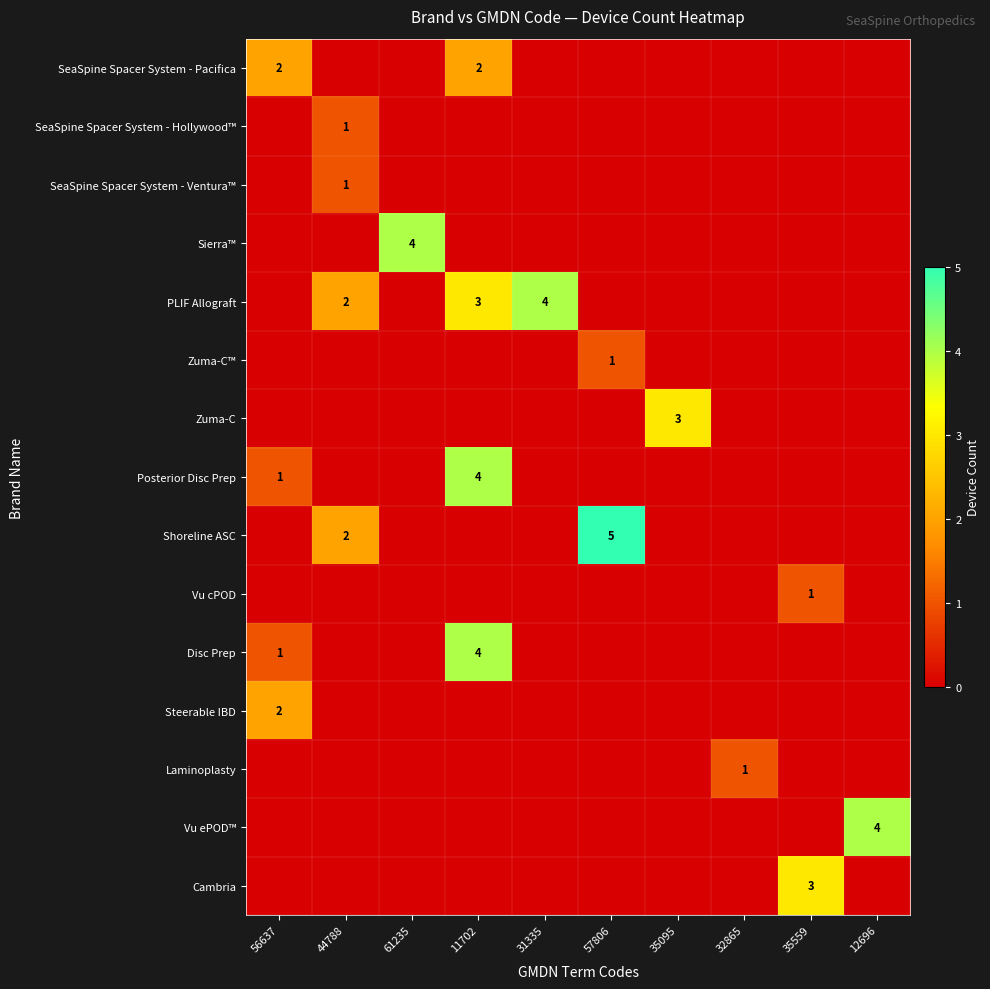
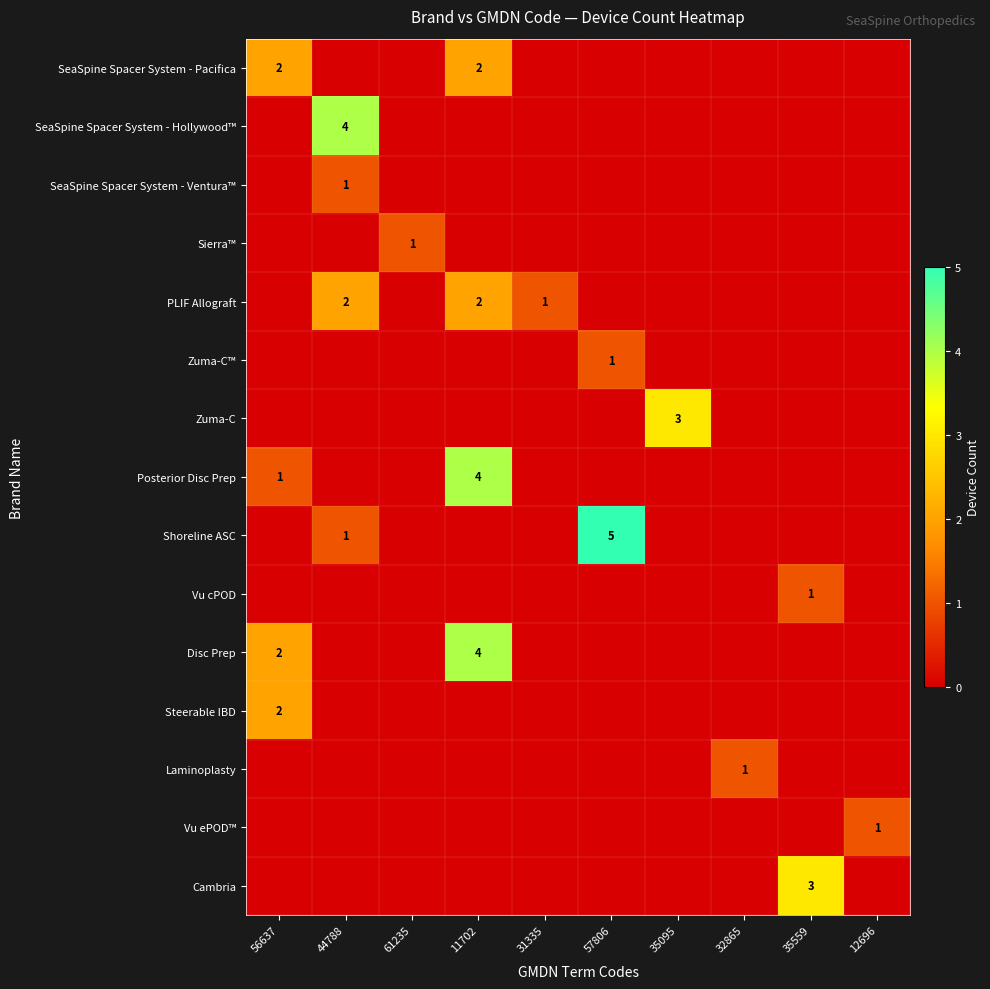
SeaSpine Spacer System - Hollywood™, 44788: 1 -> 4
Sierra™, 61235: 4 -> 1
PLIF Allograft, 11702: 3 -> 2
PLIF Allograft, 31335: 4 -> 1
Shoreline ASC, 44788: 2 -> 1
Disc Prep, 56637: 1 -> 2
Vu ePOD™, 12696: 4 -> 1
